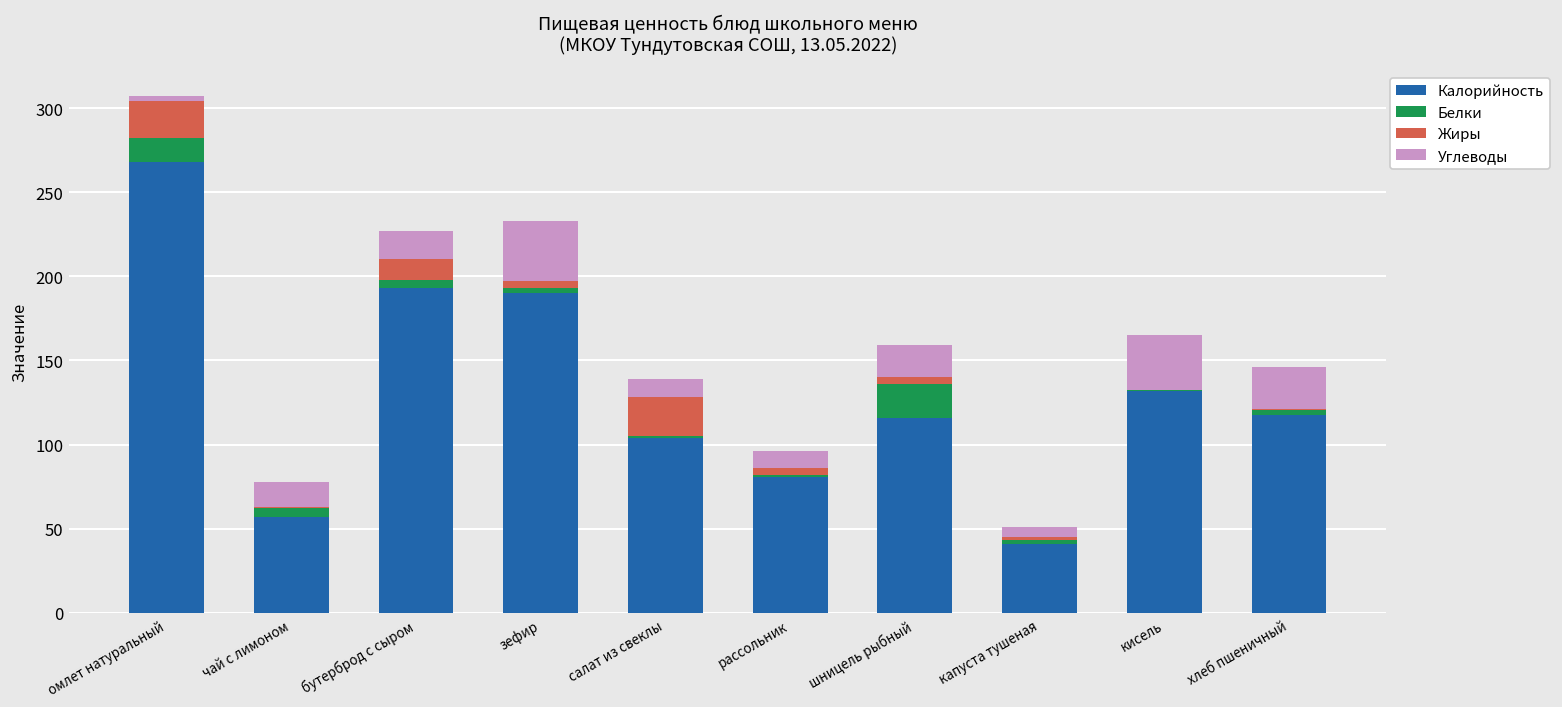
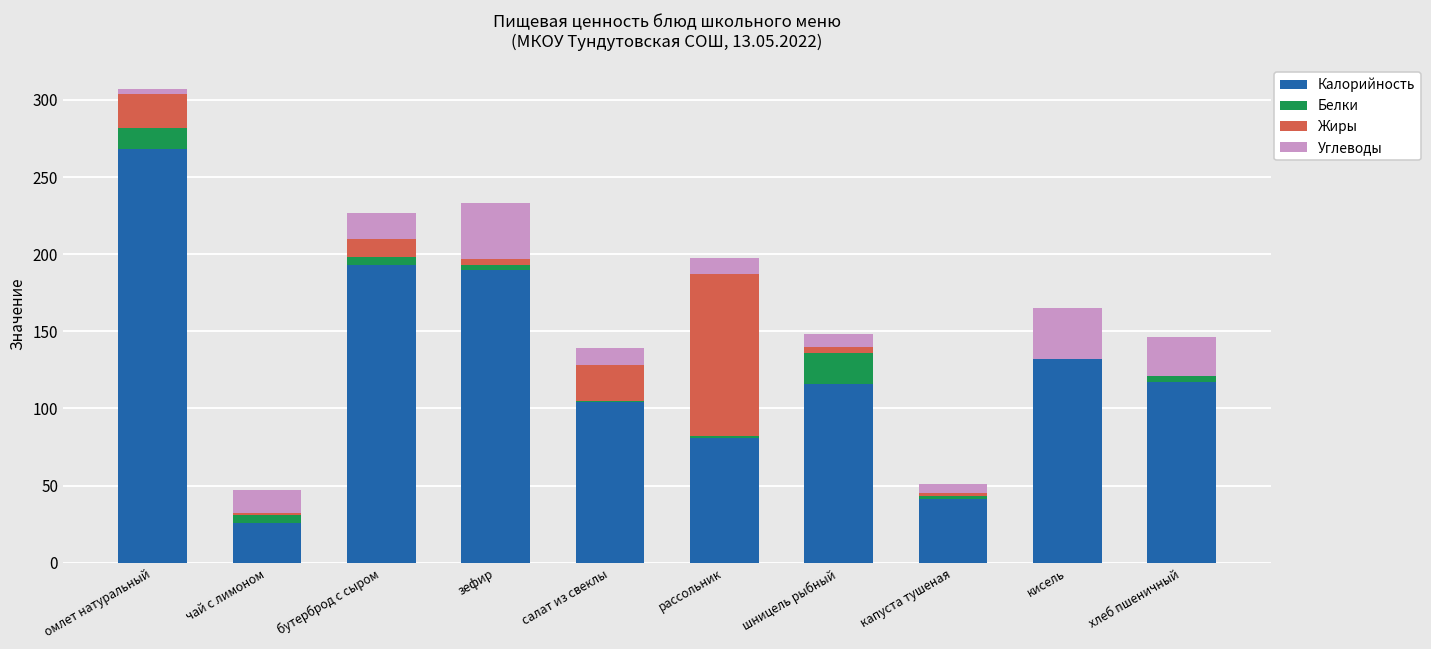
Калорийность, чай с лимоном: 57 -> 26
Жиры, рассольник: 4 -> 105
Углеводы, шницель рыбный: 19 -> 8
